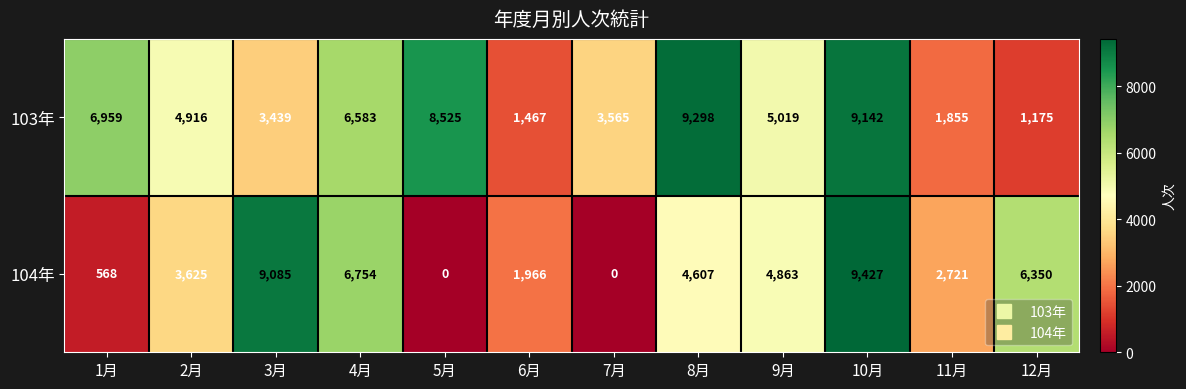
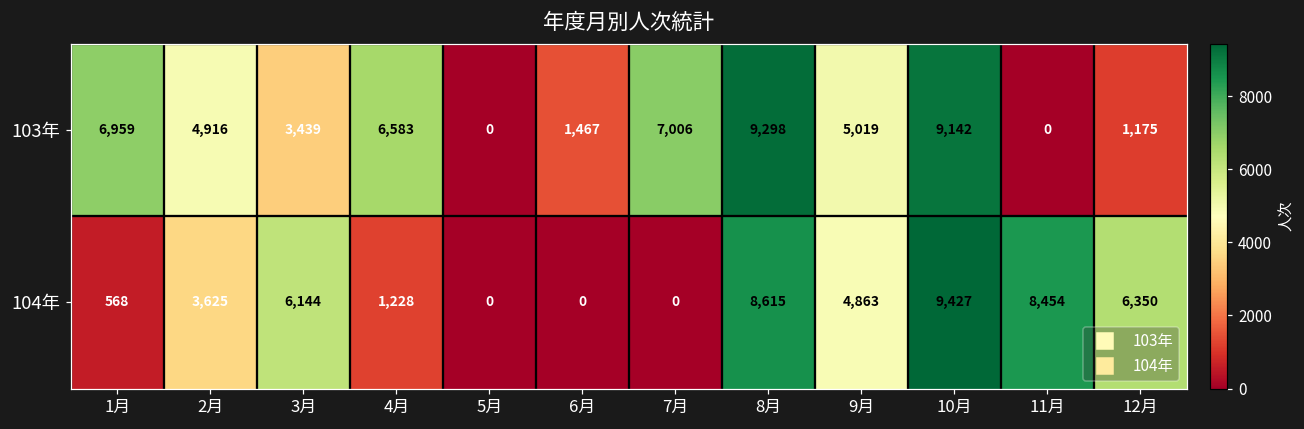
103年, 5月: 8,525 -> 0
103年, 7月: 3,565 -> 7,006
103年, 11月: 1,855 -> 0
104年, 3月: 9,085 -> 6,144
104年, 4月: 6,754 -> 1,228
104年, 6月: 1,966 -> 0
104年, 8月: 4,607 -> 8,615
104年, 11月: 2,721 -> 8,454
